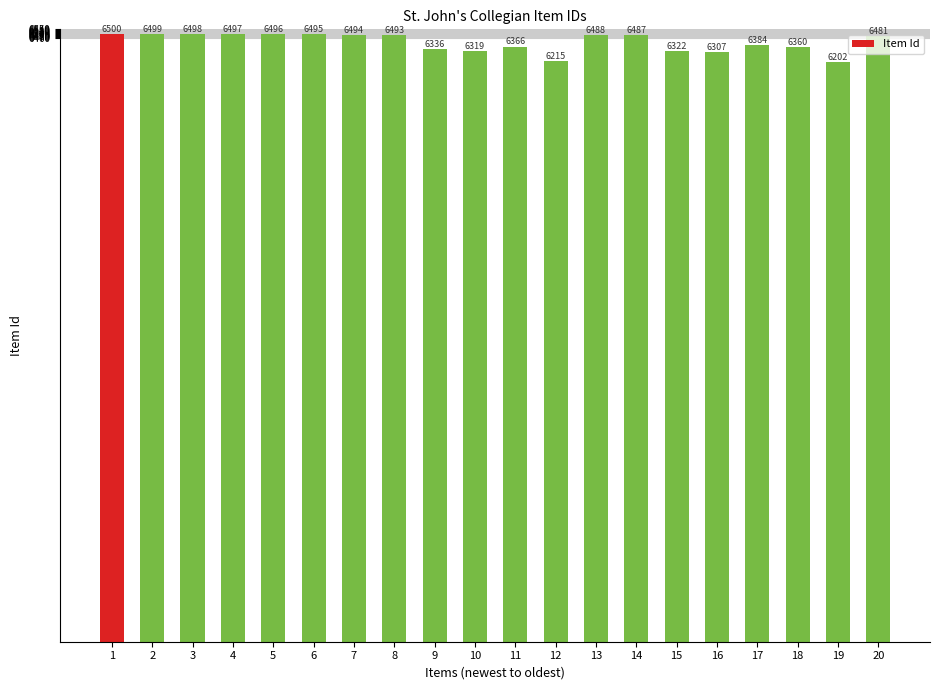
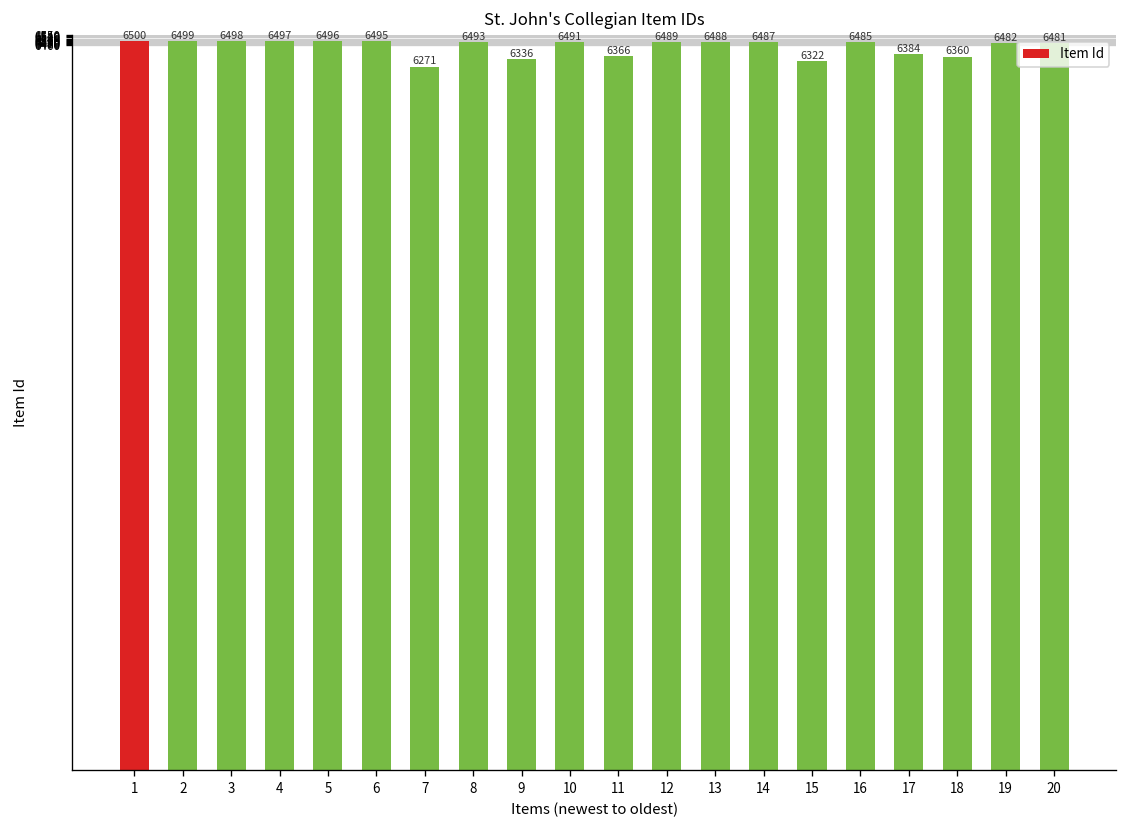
7: 6494 -> 6271
10: 6319 -> 6491
12: 6215 -> 6489
16: 6307 -> 6485
19: 6202 -> 6482
